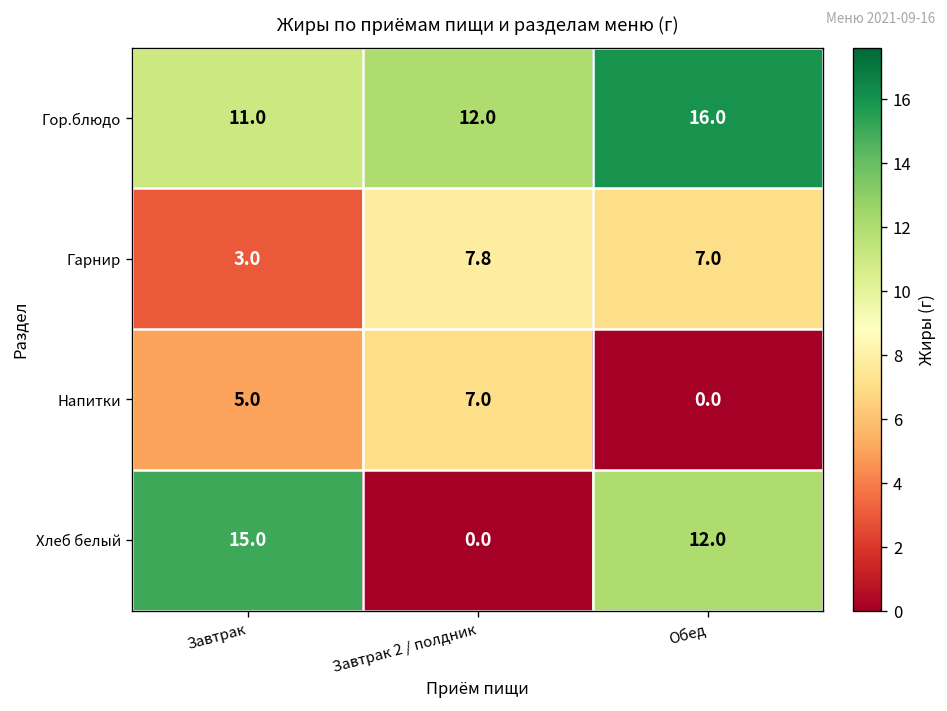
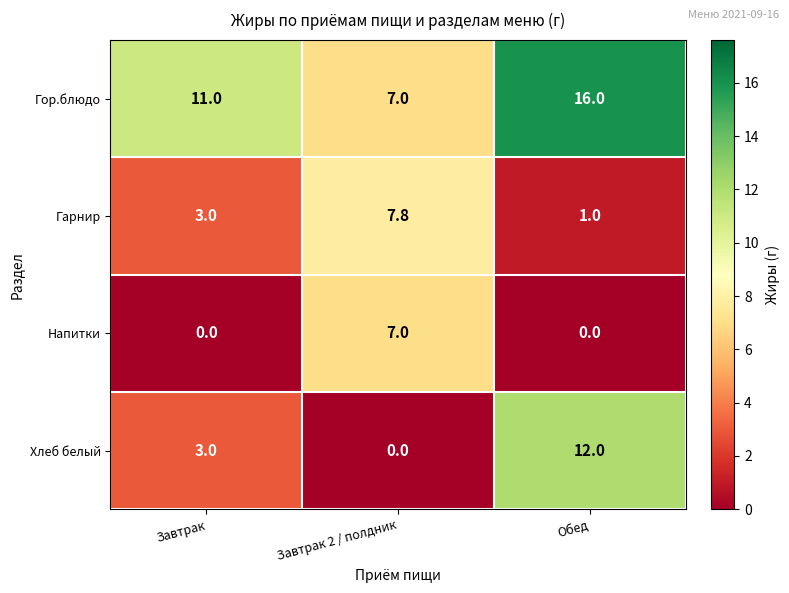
Гор.блюдо, Завтрак 2 / полдник: 12.0 -> 7.0
Гарнир, Обед: 7.0 -> 1.0
Напитки, Завтрак: 5.0 -> 0.0
Хлеб белый, Завтрак: 15.0 -> 3.0
